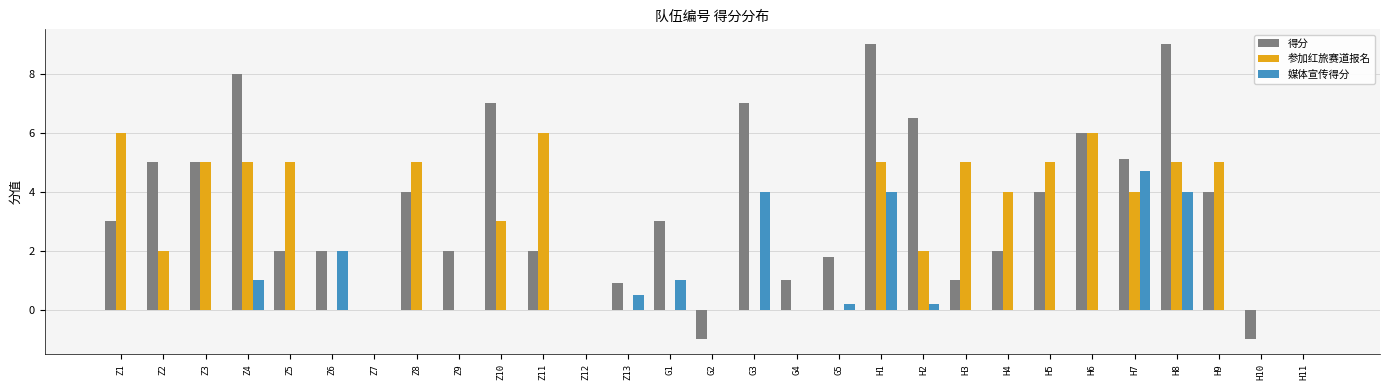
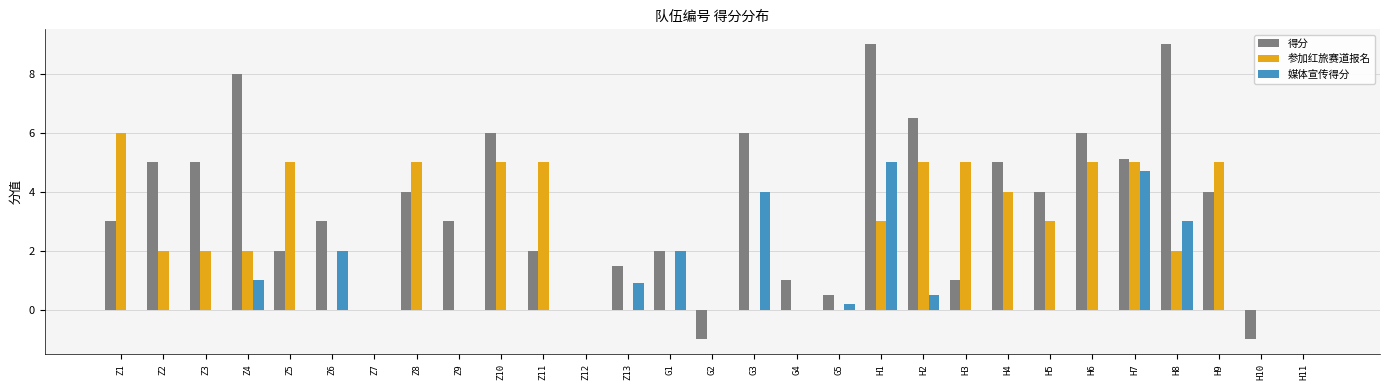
参加红旅赛道报名, Z3: 5 -> 2
参加红旅赛道报名, Z4: 5 -> 2
得分, Z6: 2 -> 3
得分, Z9: 2 -> 3
得分, Z10: 7 -> 6
参加红旅赛道报名, Z10: 3 -> 5
参加红旅赛道报名, Z11: 6 -> 5
得分, Z13: 0.9 -> 1.5
媒体宣传得分, Z13: 0.5 -> 0.9
得分, G1: 3 -> 2
媒体宣传得分, G1: 1 -> 2
得分, G3: 7 -> 6
得分, G5: 1.8 -> 0.5
参加红旅赛道报名, H1: 5 -> 3
媒体宣传得分, H1: 4 -> 5
参加红旅赛道报名, H2: 2 -> 5
媒体宣传得分, H2: 0.2 -> 0.5
得分, H4: 2 -> 5
参加红旅赛道报名, H5: 5 -> 3
参加红旅赛道报名, H6: 6 -> 5
参加红旅赛道报名, H7: 4 -> 5
参加红旅赛道报名, H8: 5 -> 2
媒体宣传得分, H8: 4 -> 3
